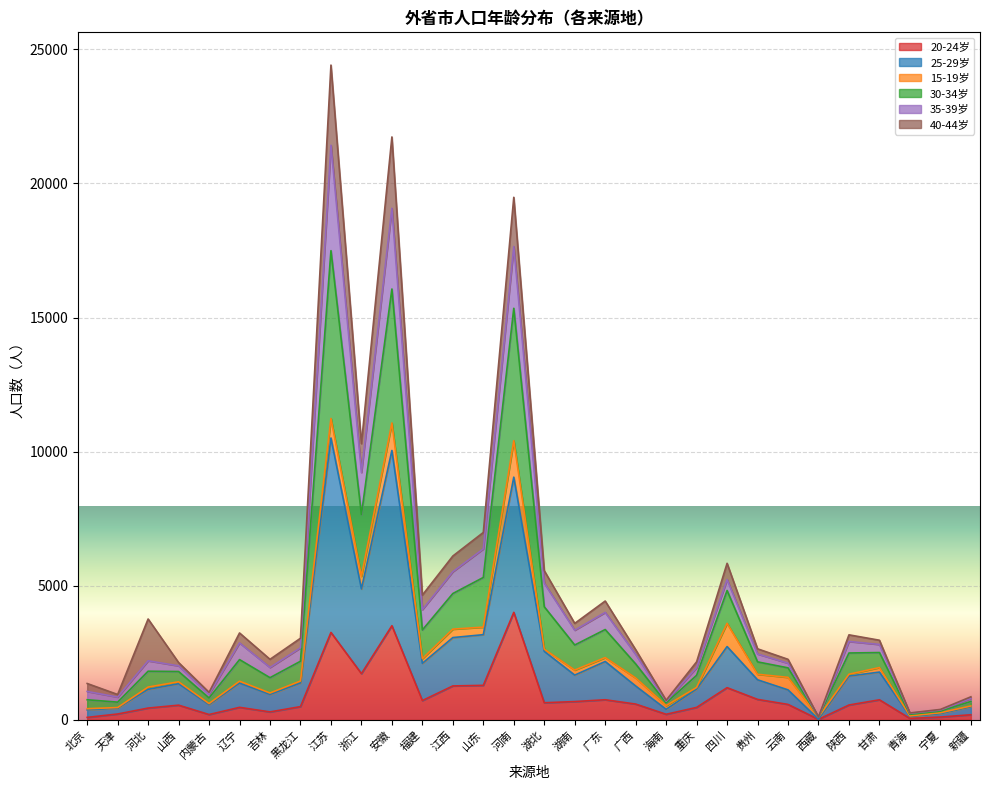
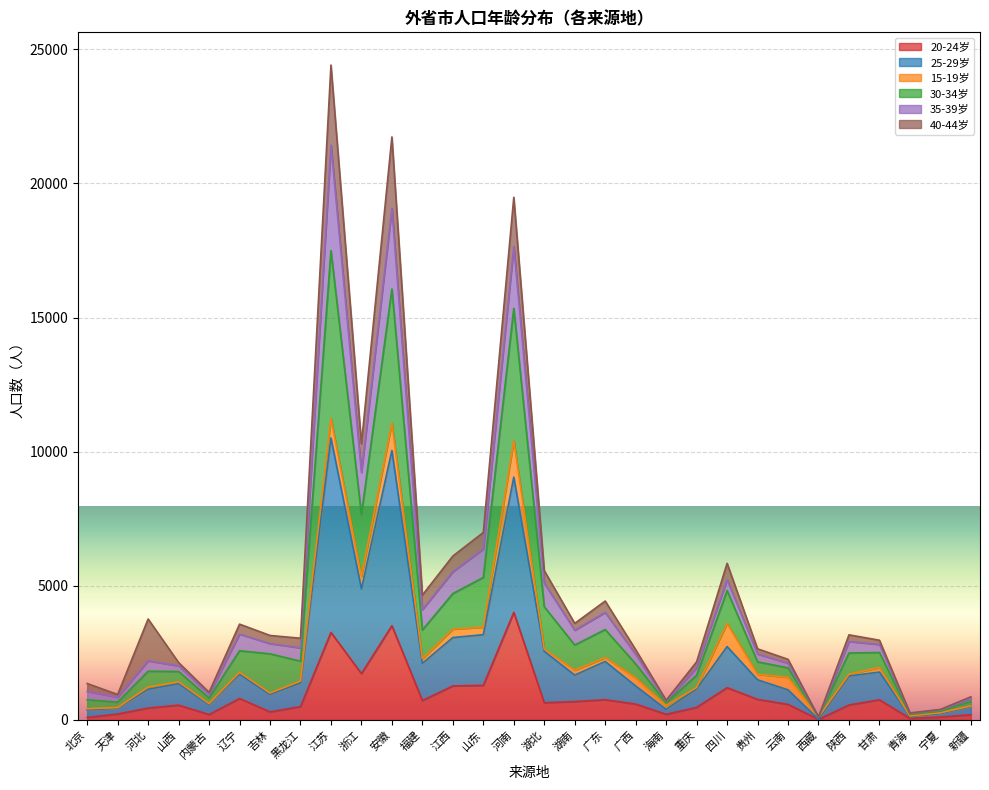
20-24岁, 辽宁: 500 -> 800
30-34岁, 吉林: 600 -> 1500
